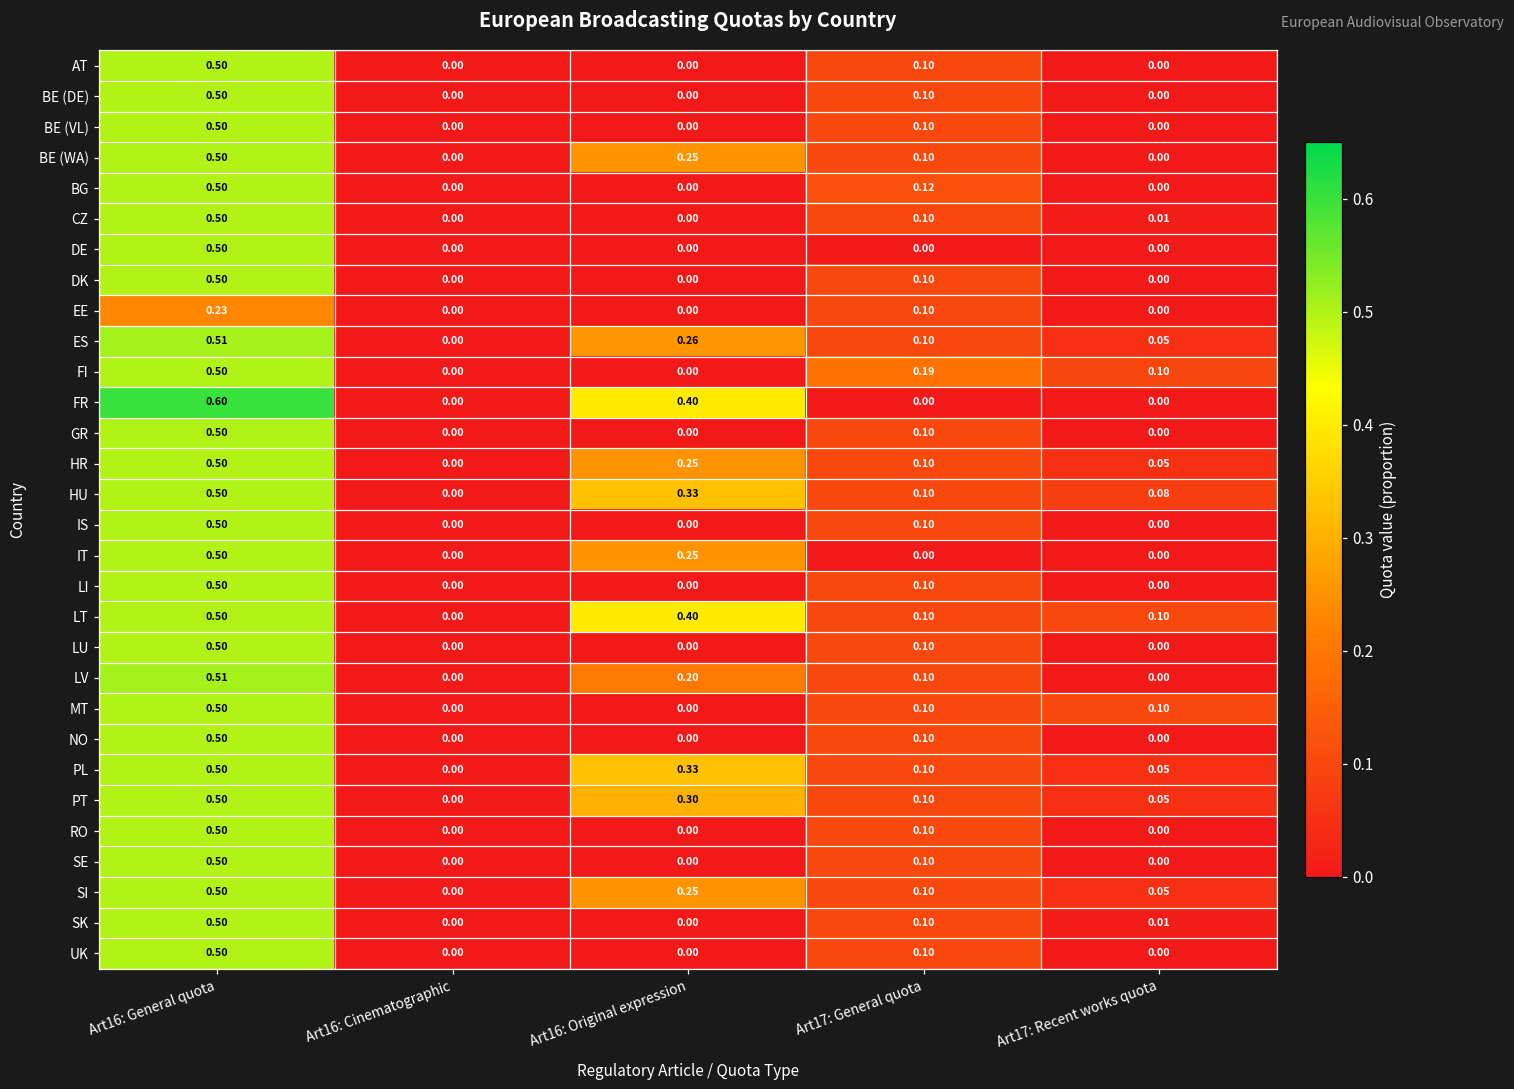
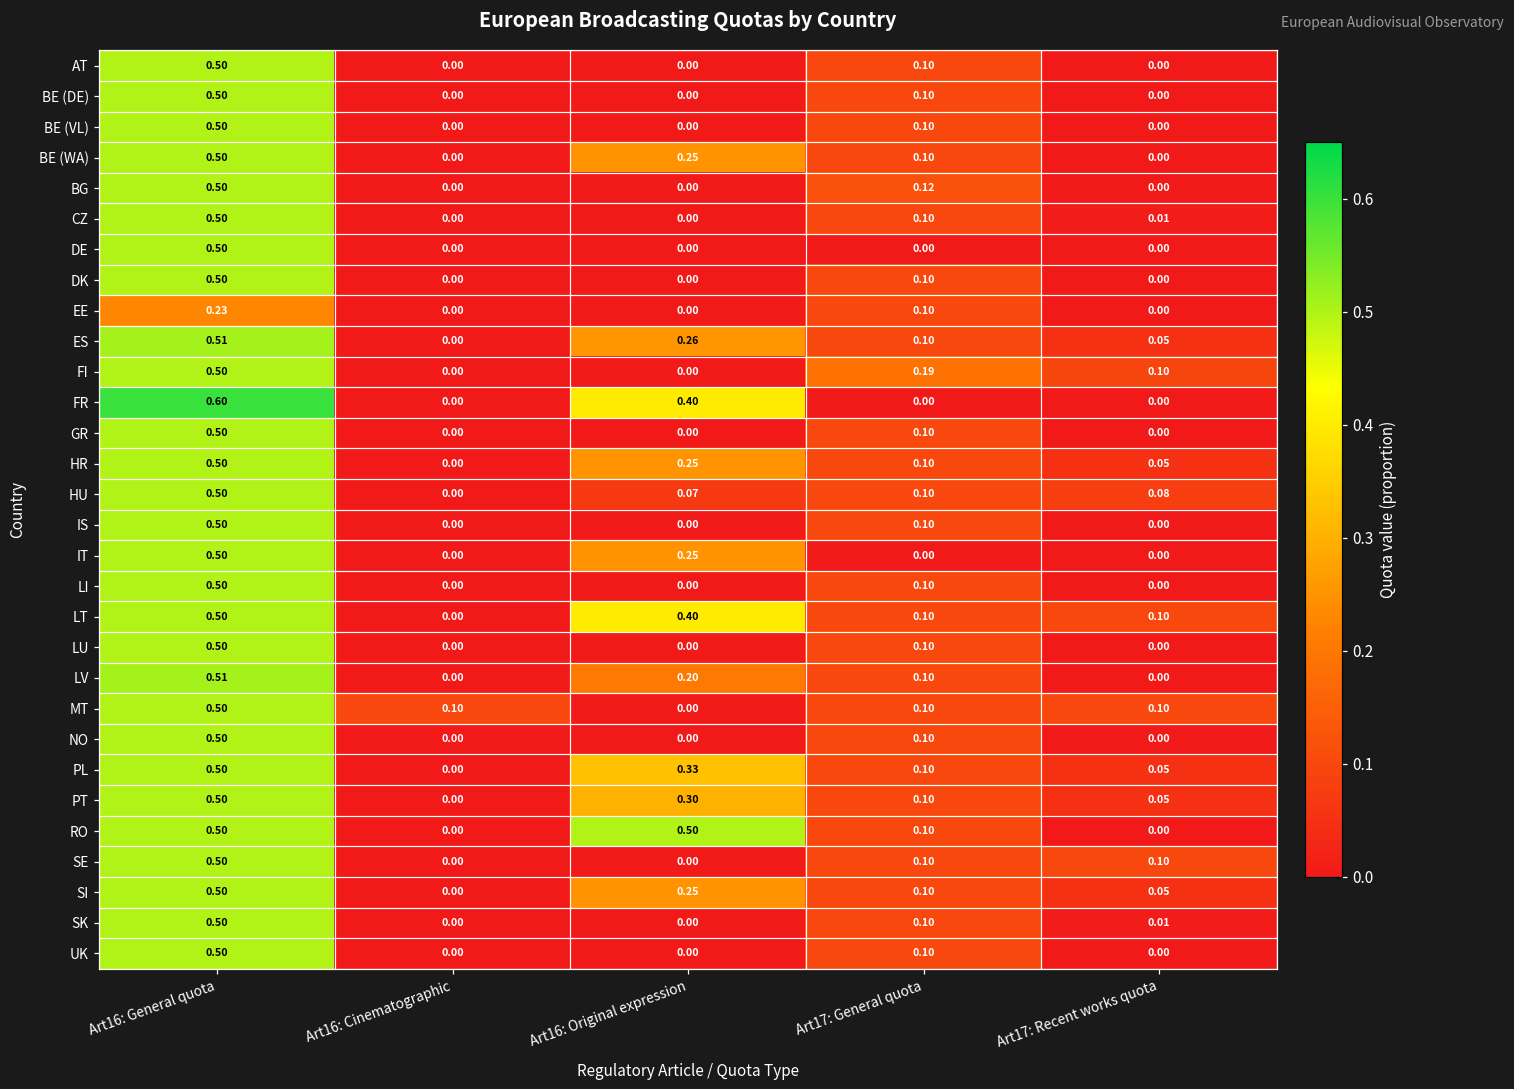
HU, Art16: Original expression: 0.33 -> 0.07
MT, Art16: Cinematographic: 0.00 -> 0.10
RO, Art16: Original expression: 0.00 -> 0.50
SE, Art17: Recent works quota: 0.00 -> 0.10
